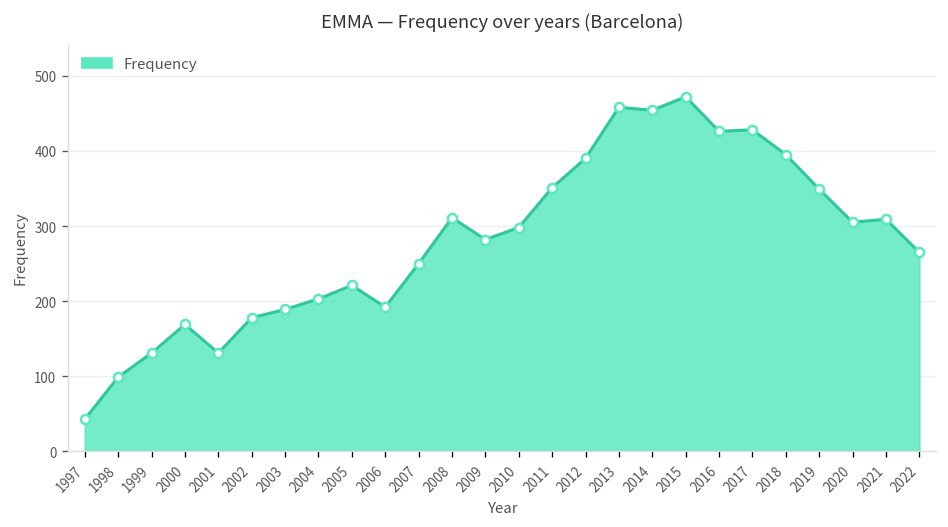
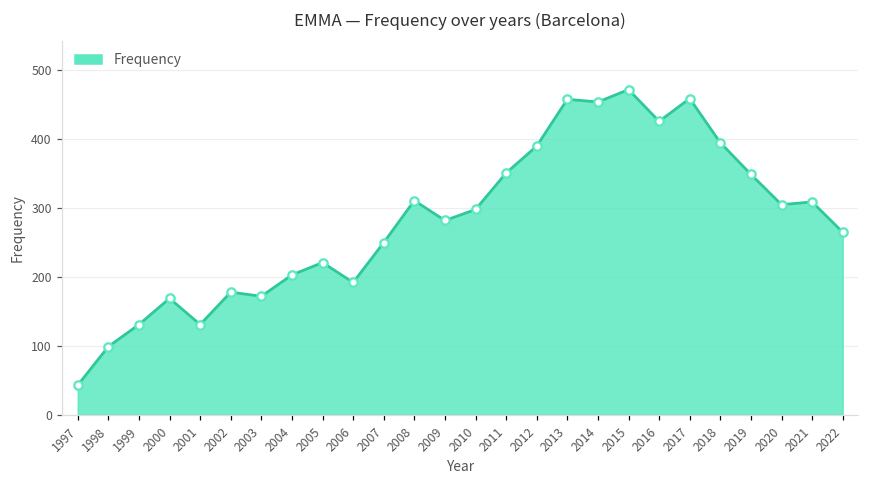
2003: 190 -> 170
2017: 430 -> 460
